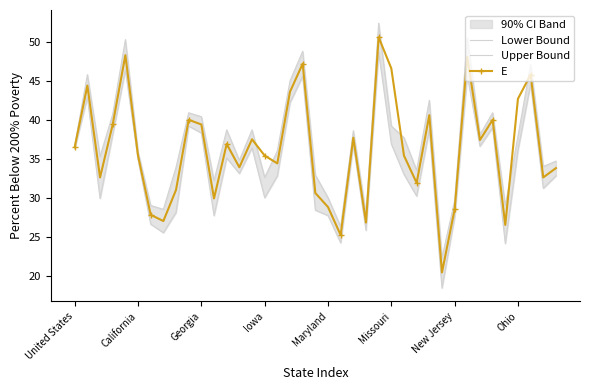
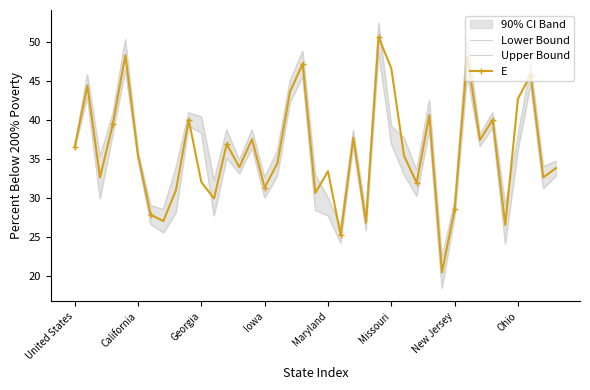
E, Georgia: 39 -> 32
E, Iowa: 35 -> 31
E, Maryland: 29 -> 33
